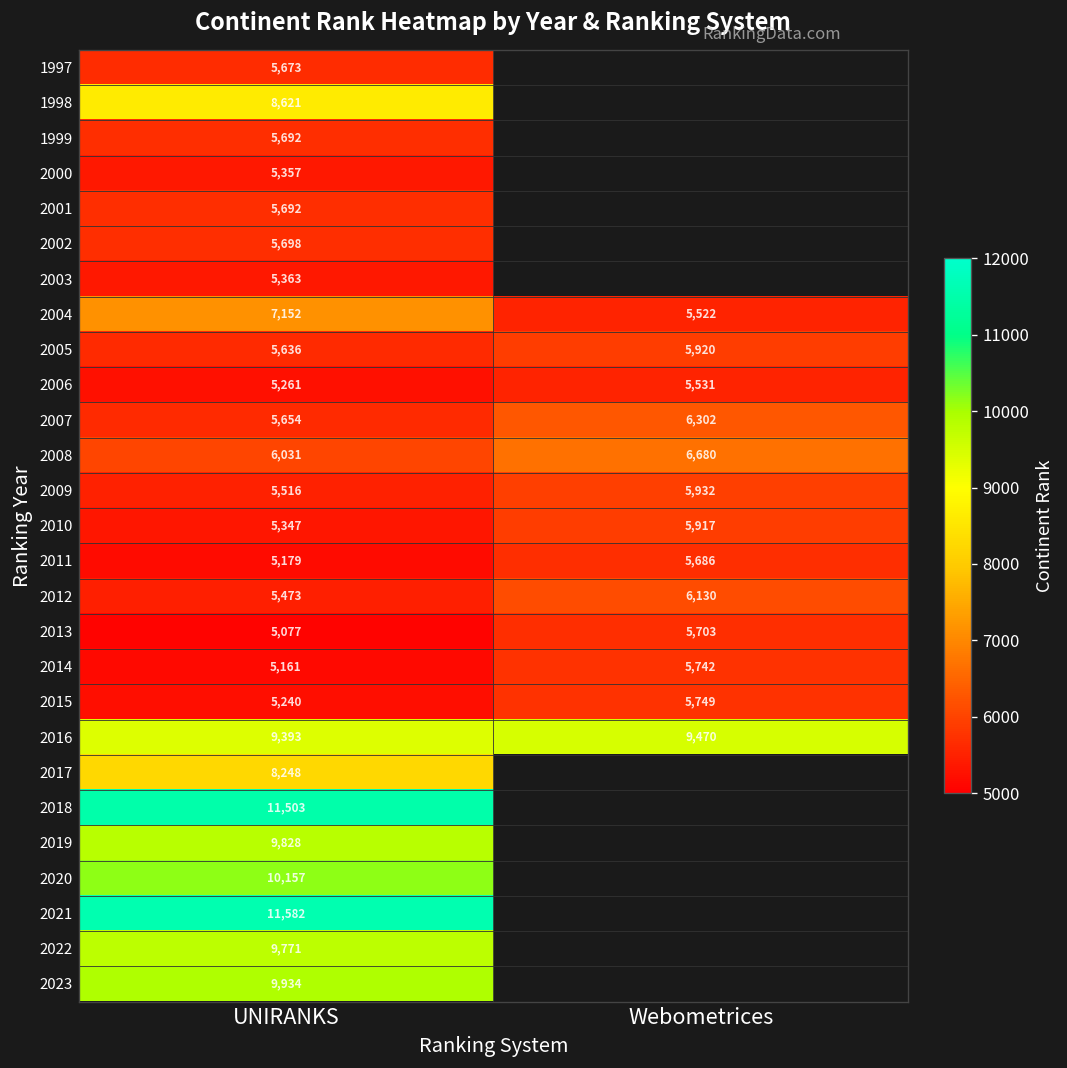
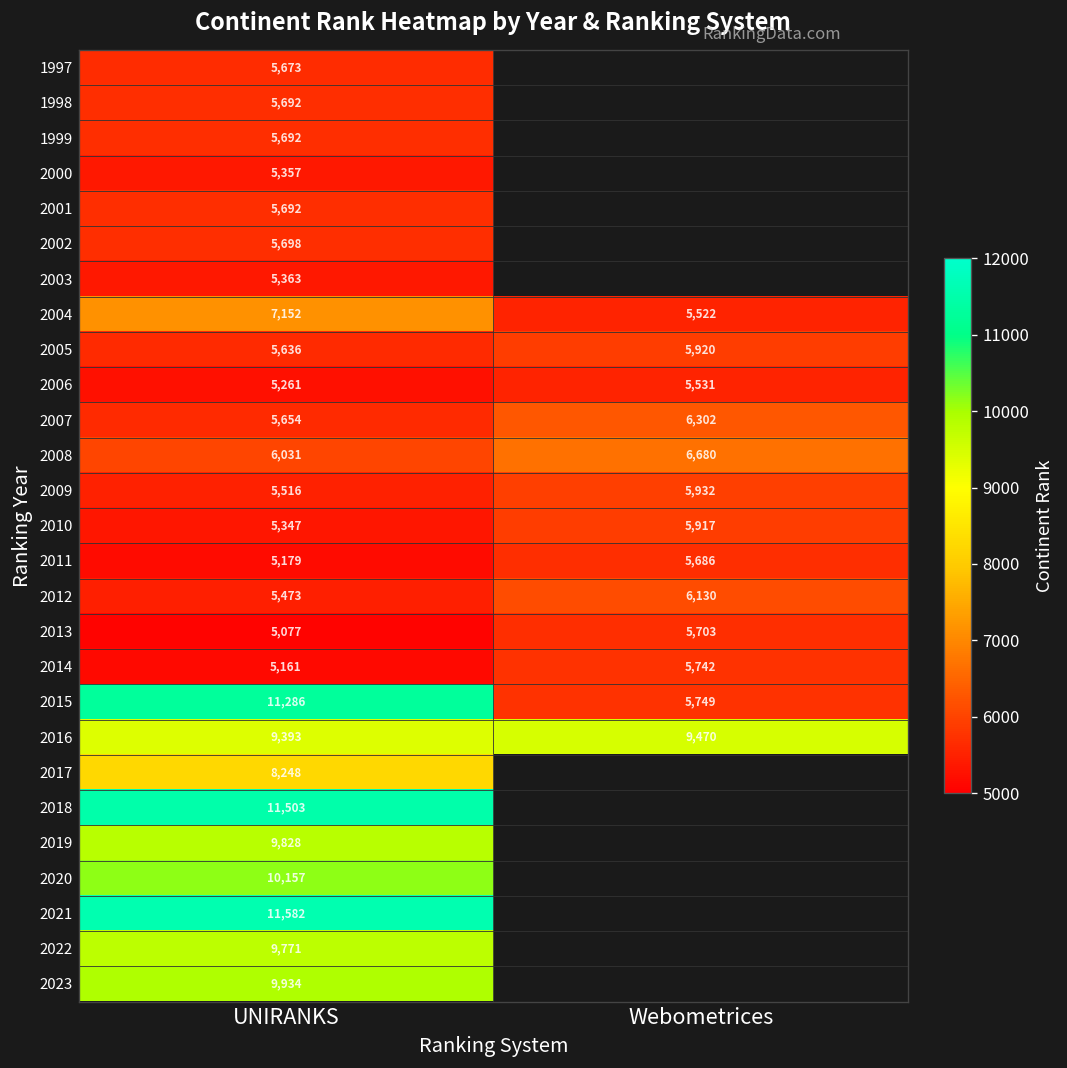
1998, UNIRANKS: 8,621 -> 5,692
2015, UNIRANKS: 5,240 -> 11,286
